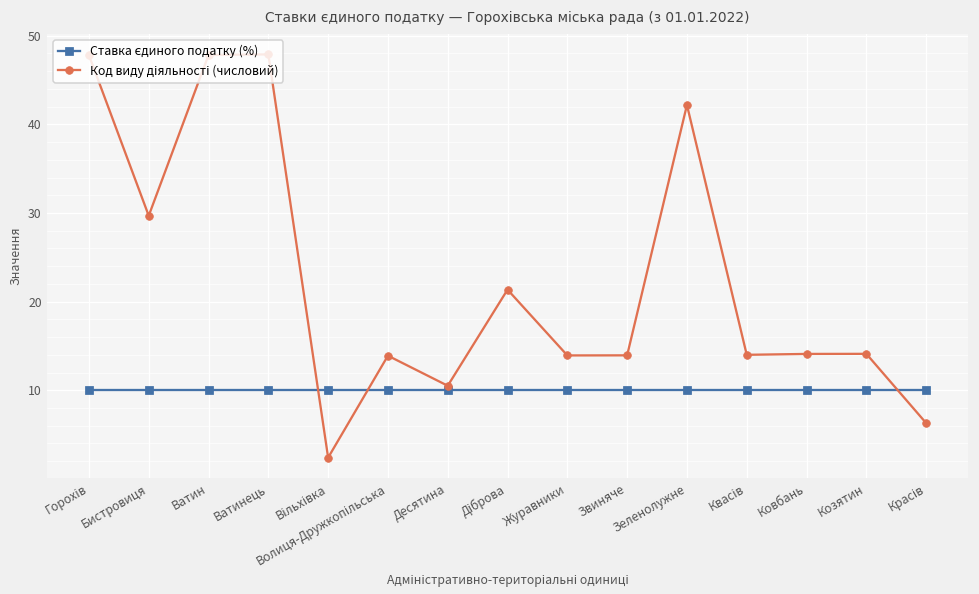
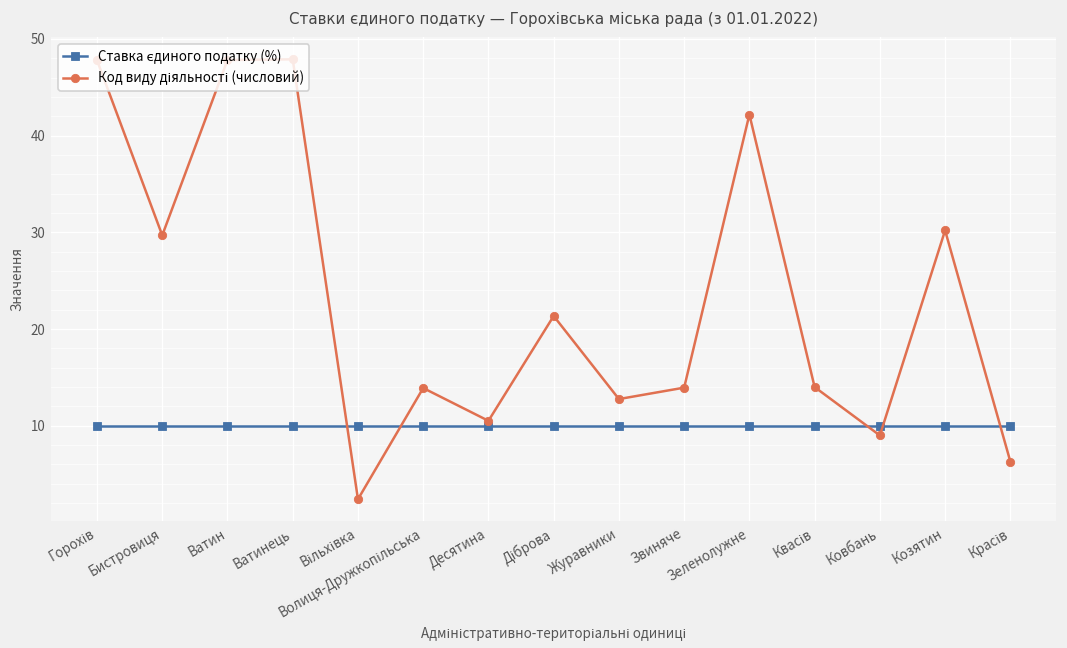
Код виду діяльності (числовий), Журавники: 14 -> 13
Код виду діяльності (числовий), Ковбань: 14 -> 9
Код виду діяльності (числовий), Козятин: 14 -> 30
